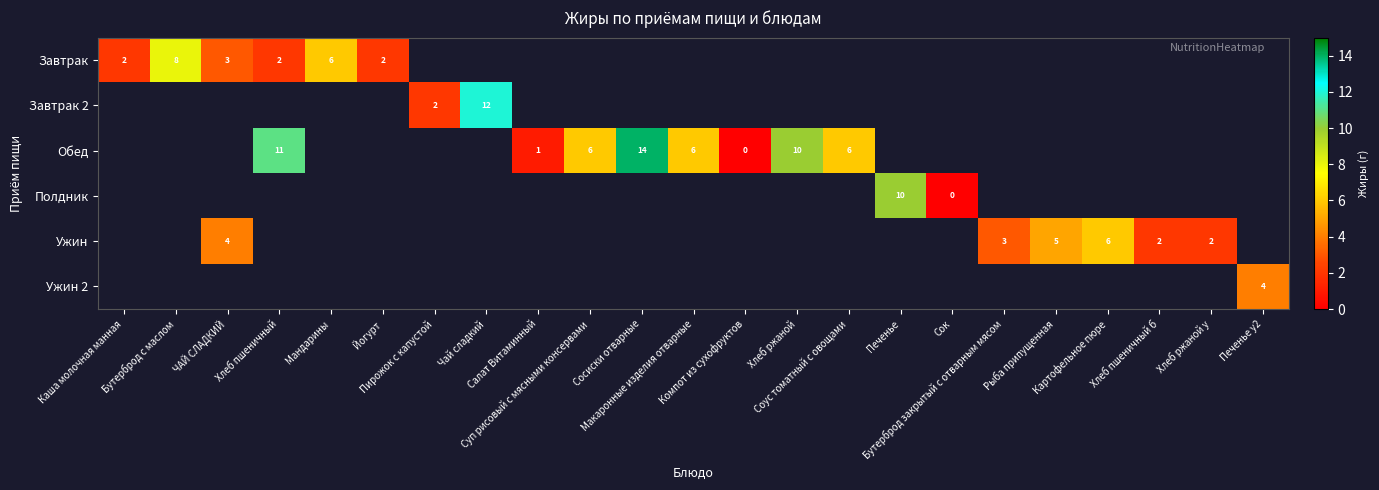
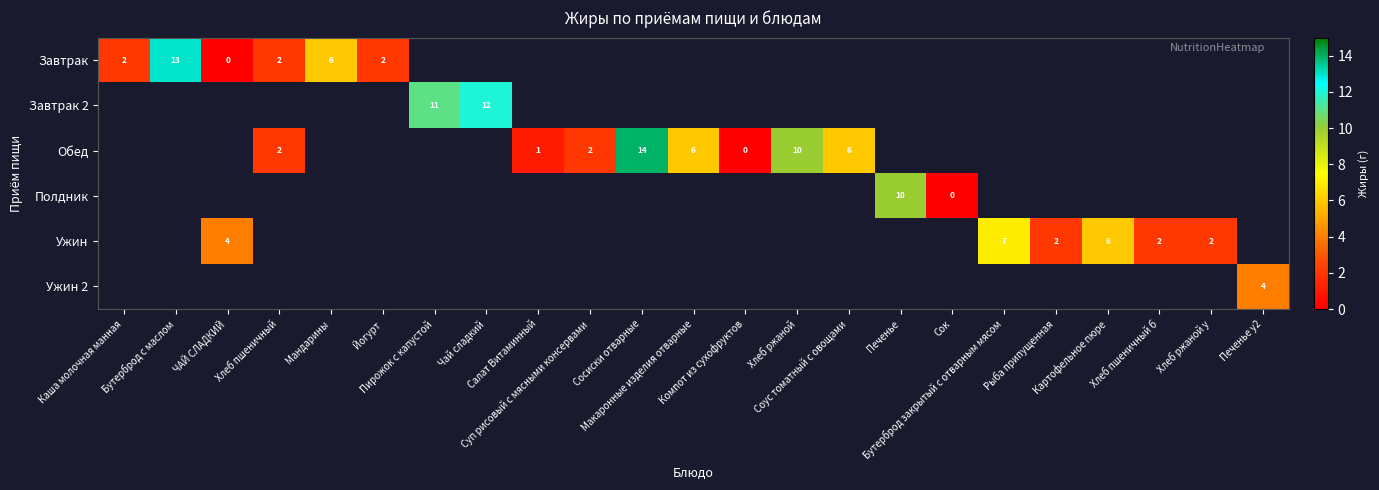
Завтрак, Бутерброд с маслом: 8 -> 13
Завтрак, ЧАЙ СЛАДКИЙ: 3 -> 0
Завтрак 2, Пирожок с капустой: 2 -> 11
Обед, Хлеб пшеничный: 11 -> 2
Обед, Суп рисовый с мясными консервами: 6 -> 2
Ужин, Бутерброд закрытый с отварным мясом: 3 -> 7
Ужин, Рыба припущенная: 5 -> 2
